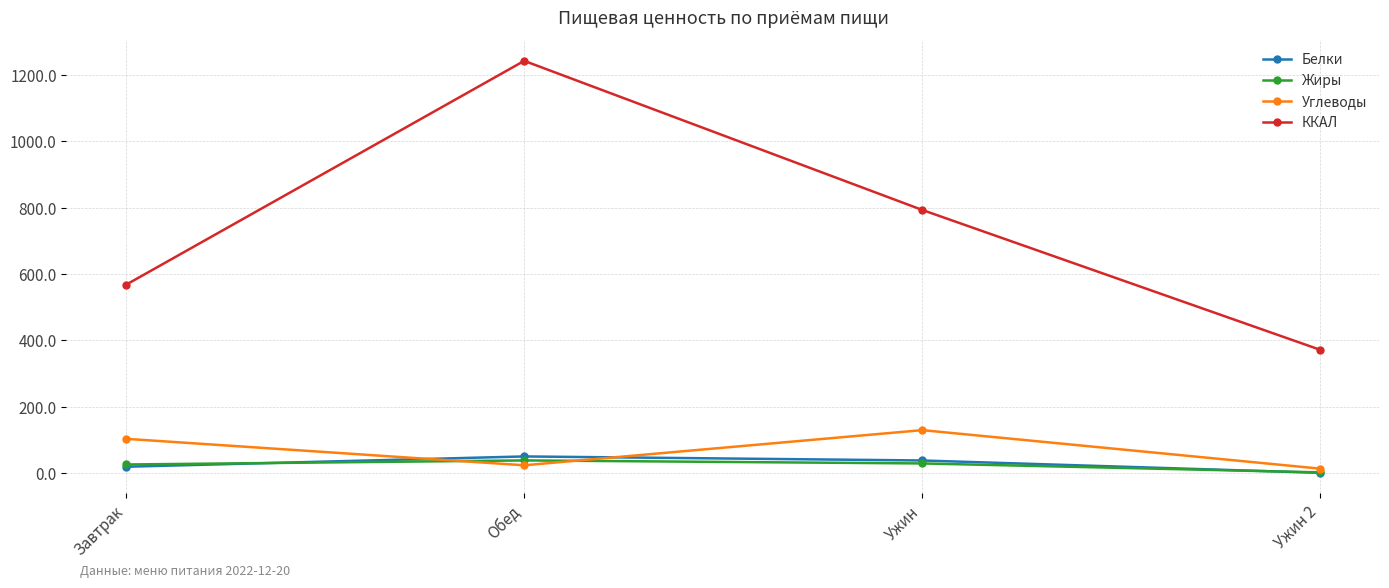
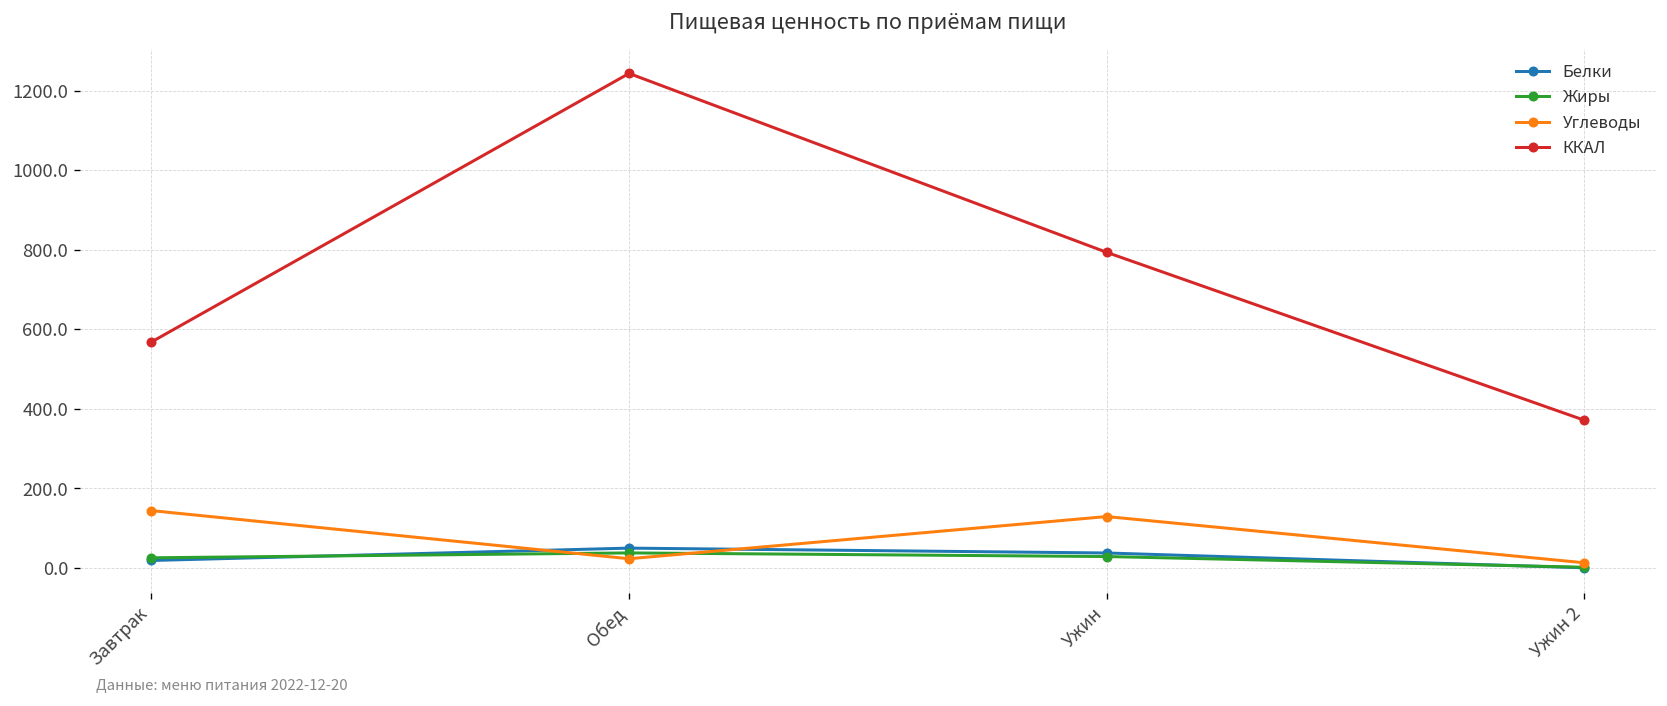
Углеводы, Завтрак: 100 -> 140
